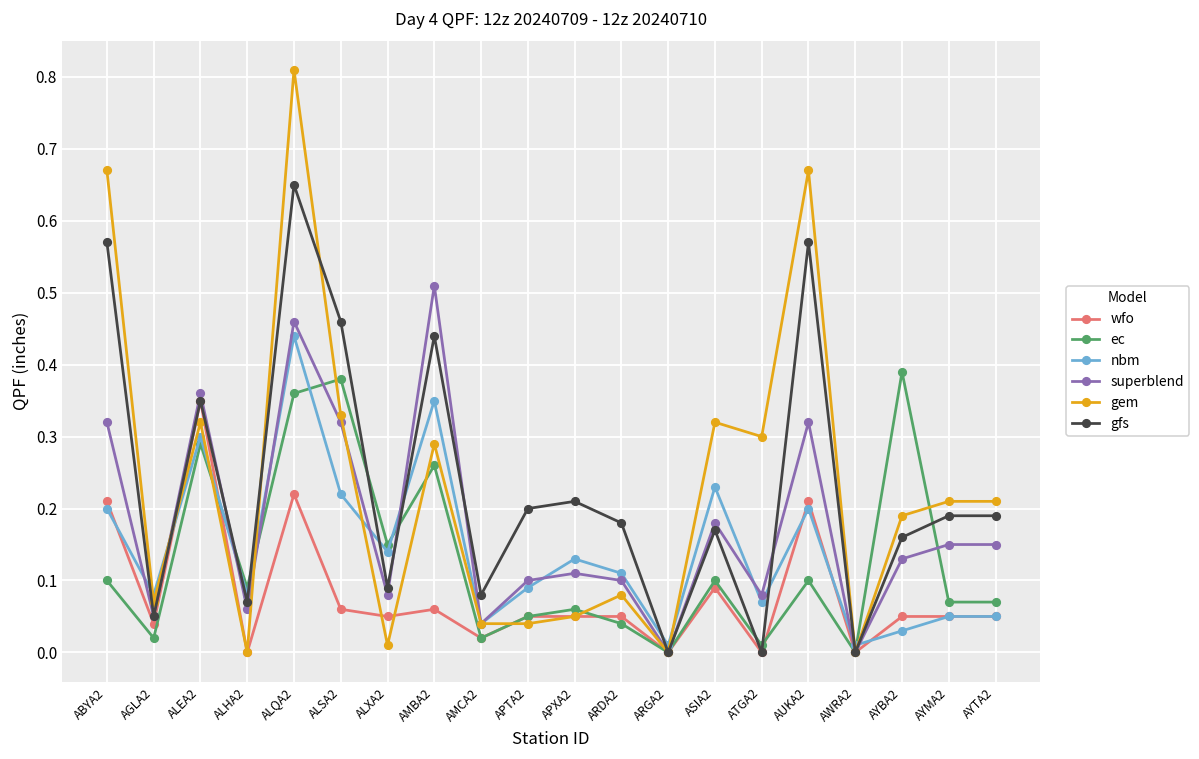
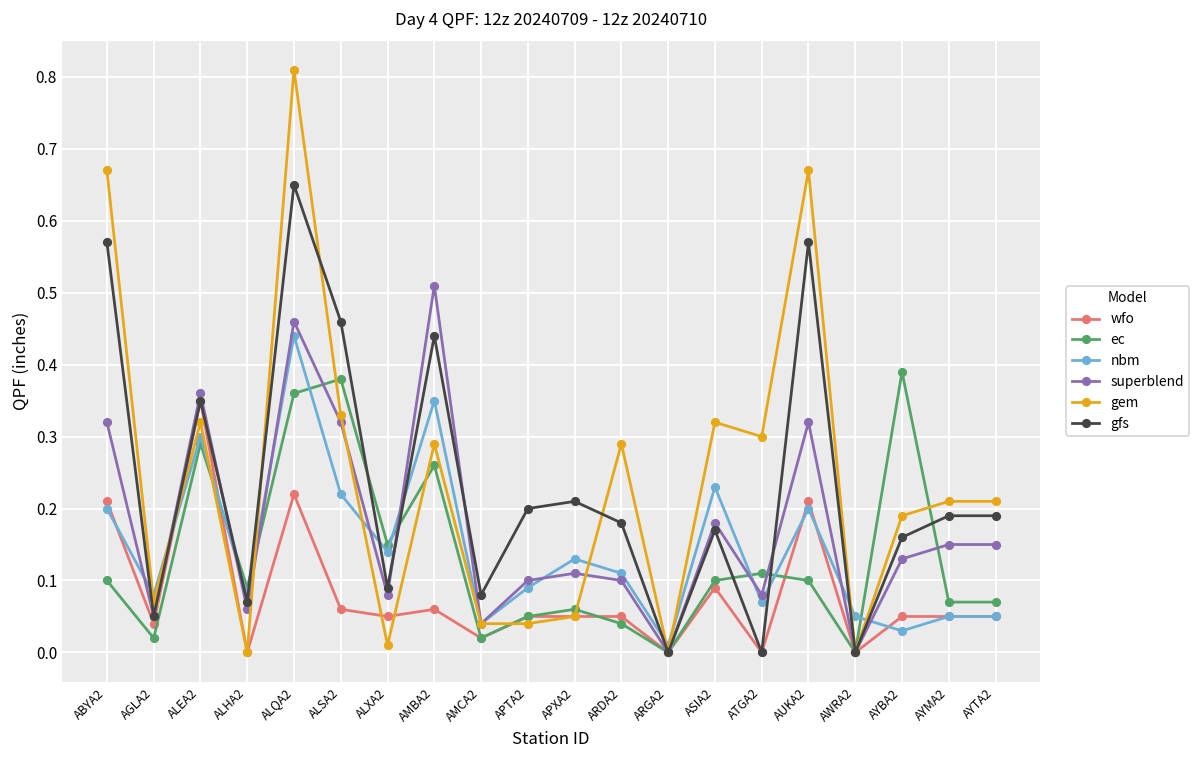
gem, ARDA2: 0.08 -> 0.29
ec, ATGA2: 0.01 -> 0.11
nbm, AWRA2: 0.01 -> 0.05
